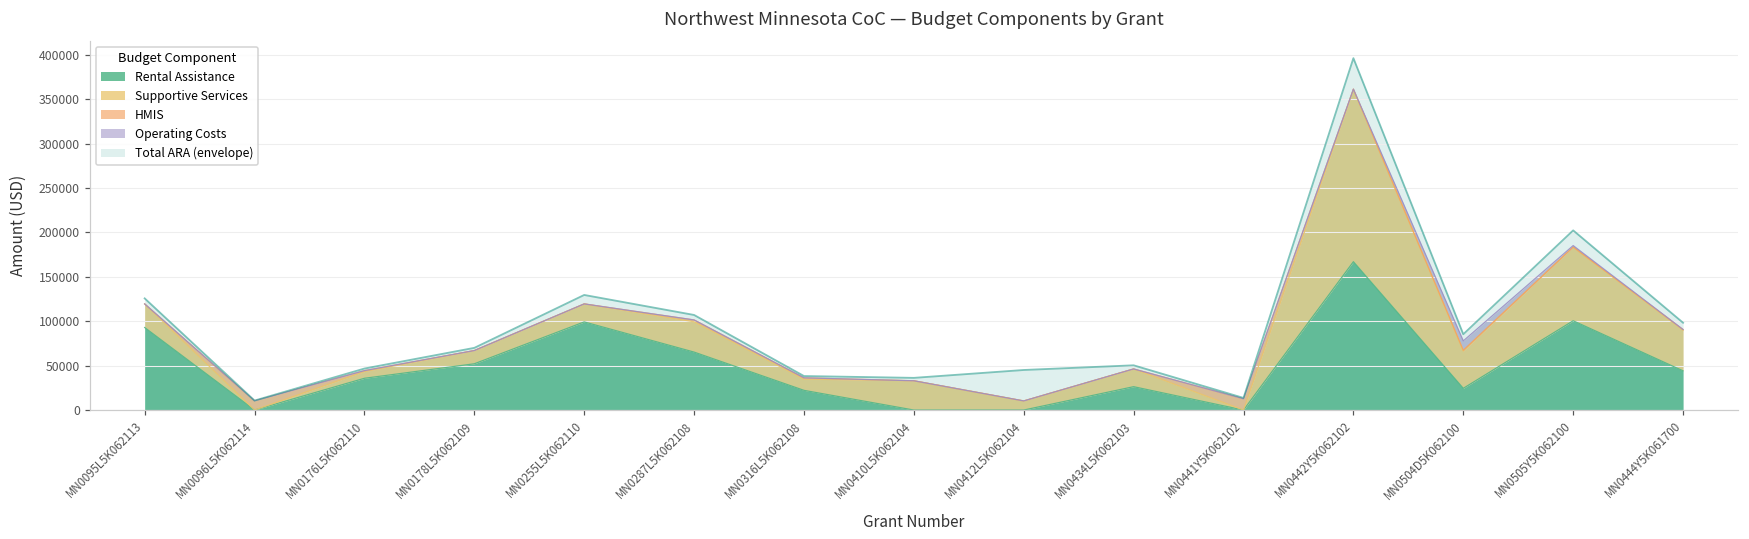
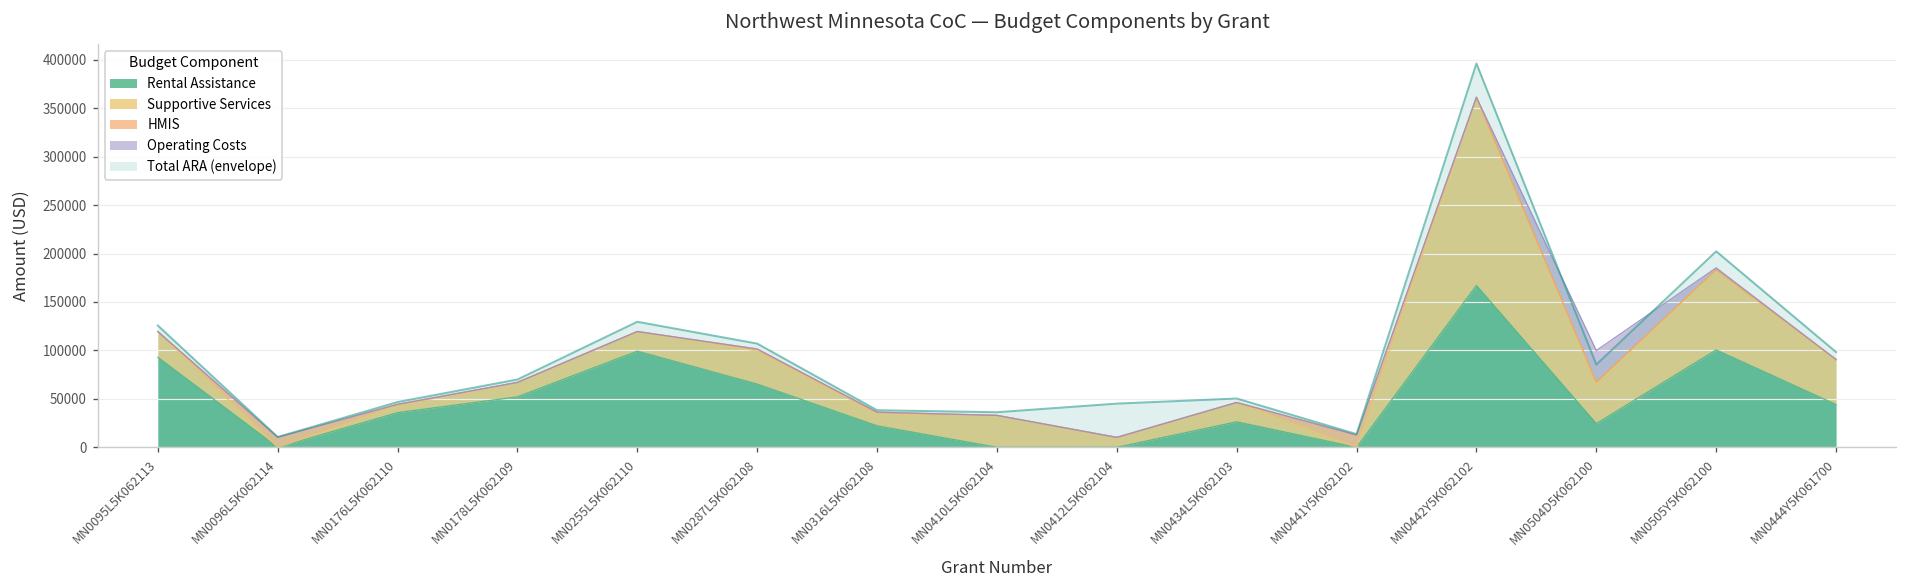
Operating Costs, MN0504D5K062100: 10000 -> 30000
